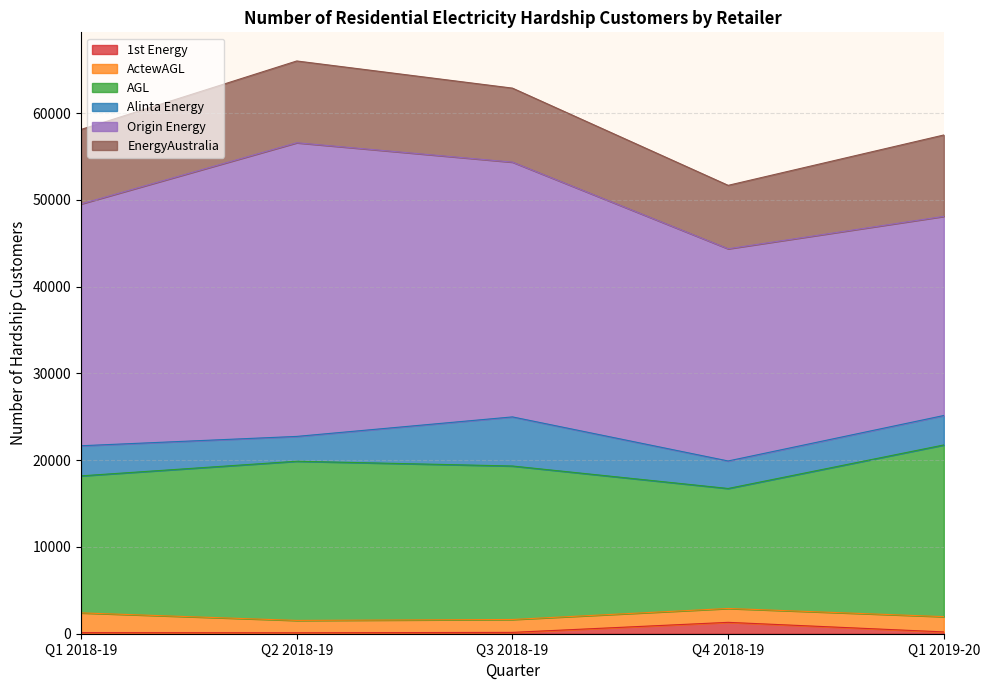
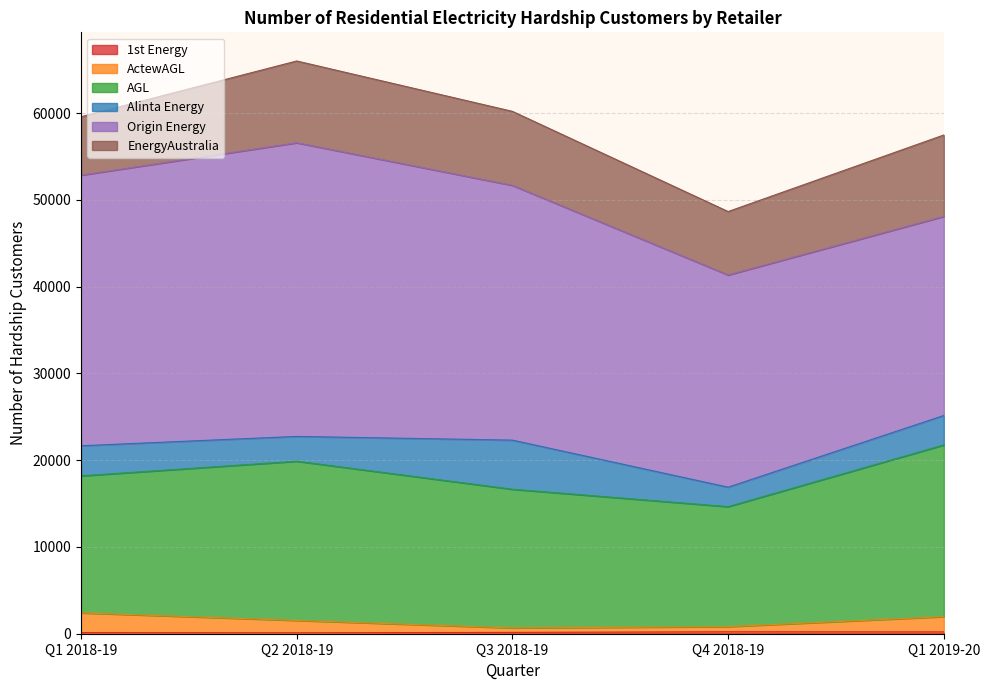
Origin Energy, Q1 2018-19: 28000 -> 31000
EnergyAustralia, Q1 2018-19: 9000 -> 7000
ActewAGL, Q3 2018-19: 1500 -> 500
AGL, Q3 2018-19: 18000 -> 16000
1st Energy, Q4 2018-19: 1000 -> 0
ActewAGL, Q4 2018-19: 2000 -> 1000
Alinta Energy, Q4 2018-19: 3000 -> 2000
